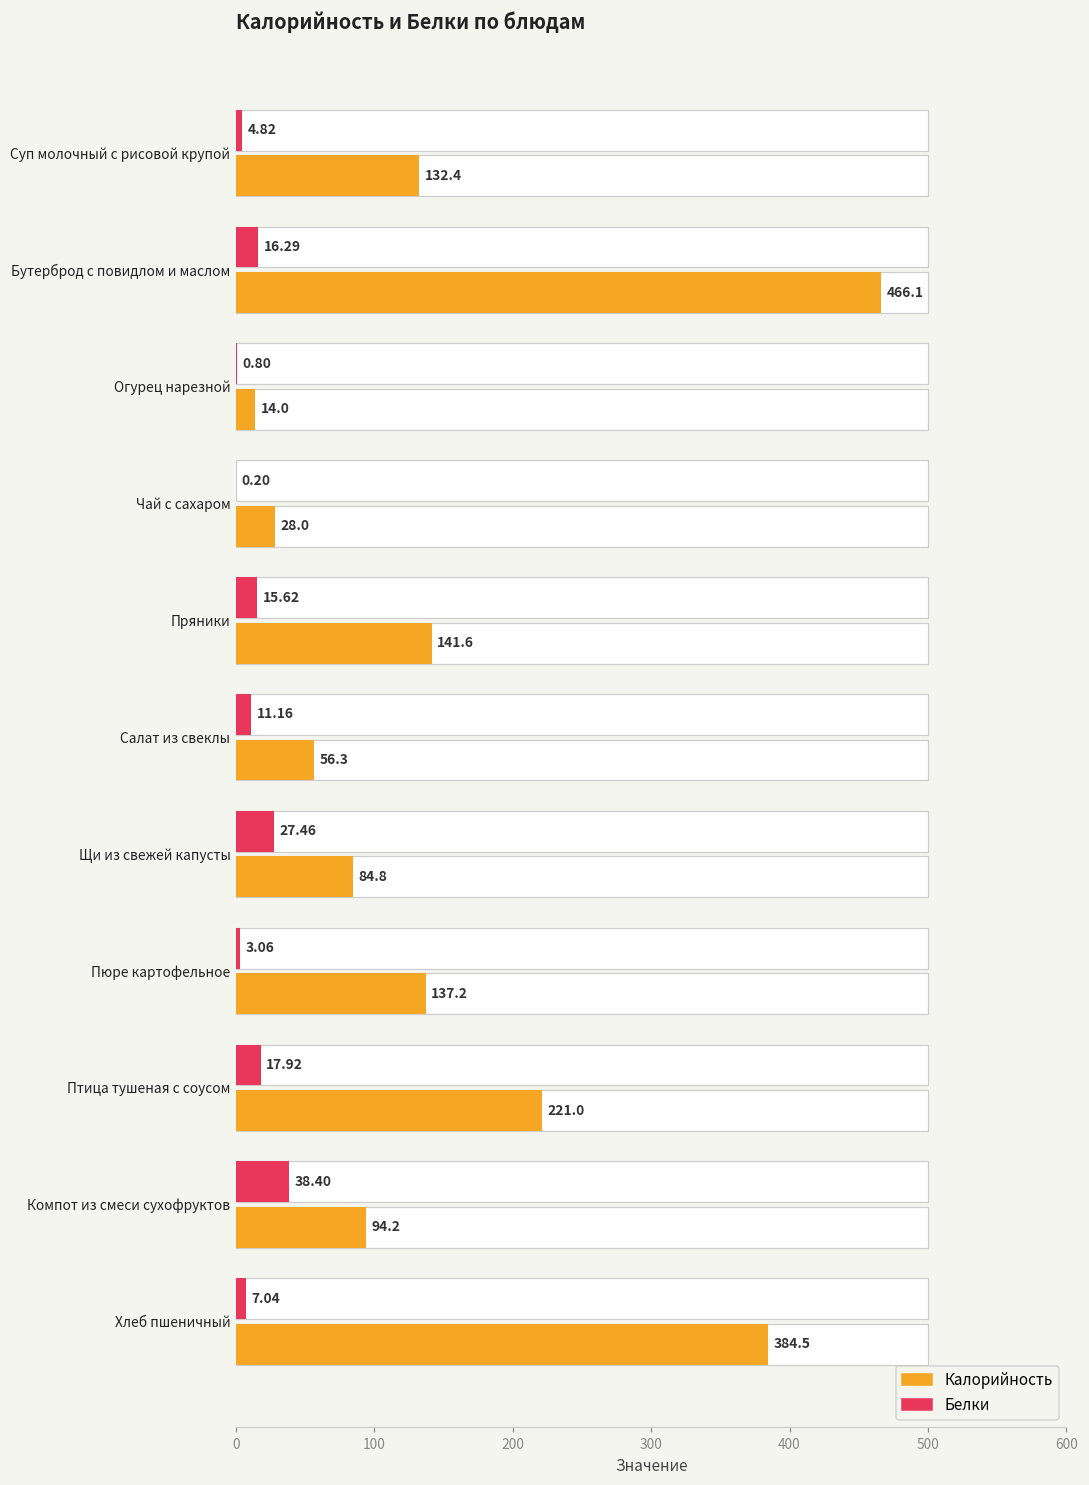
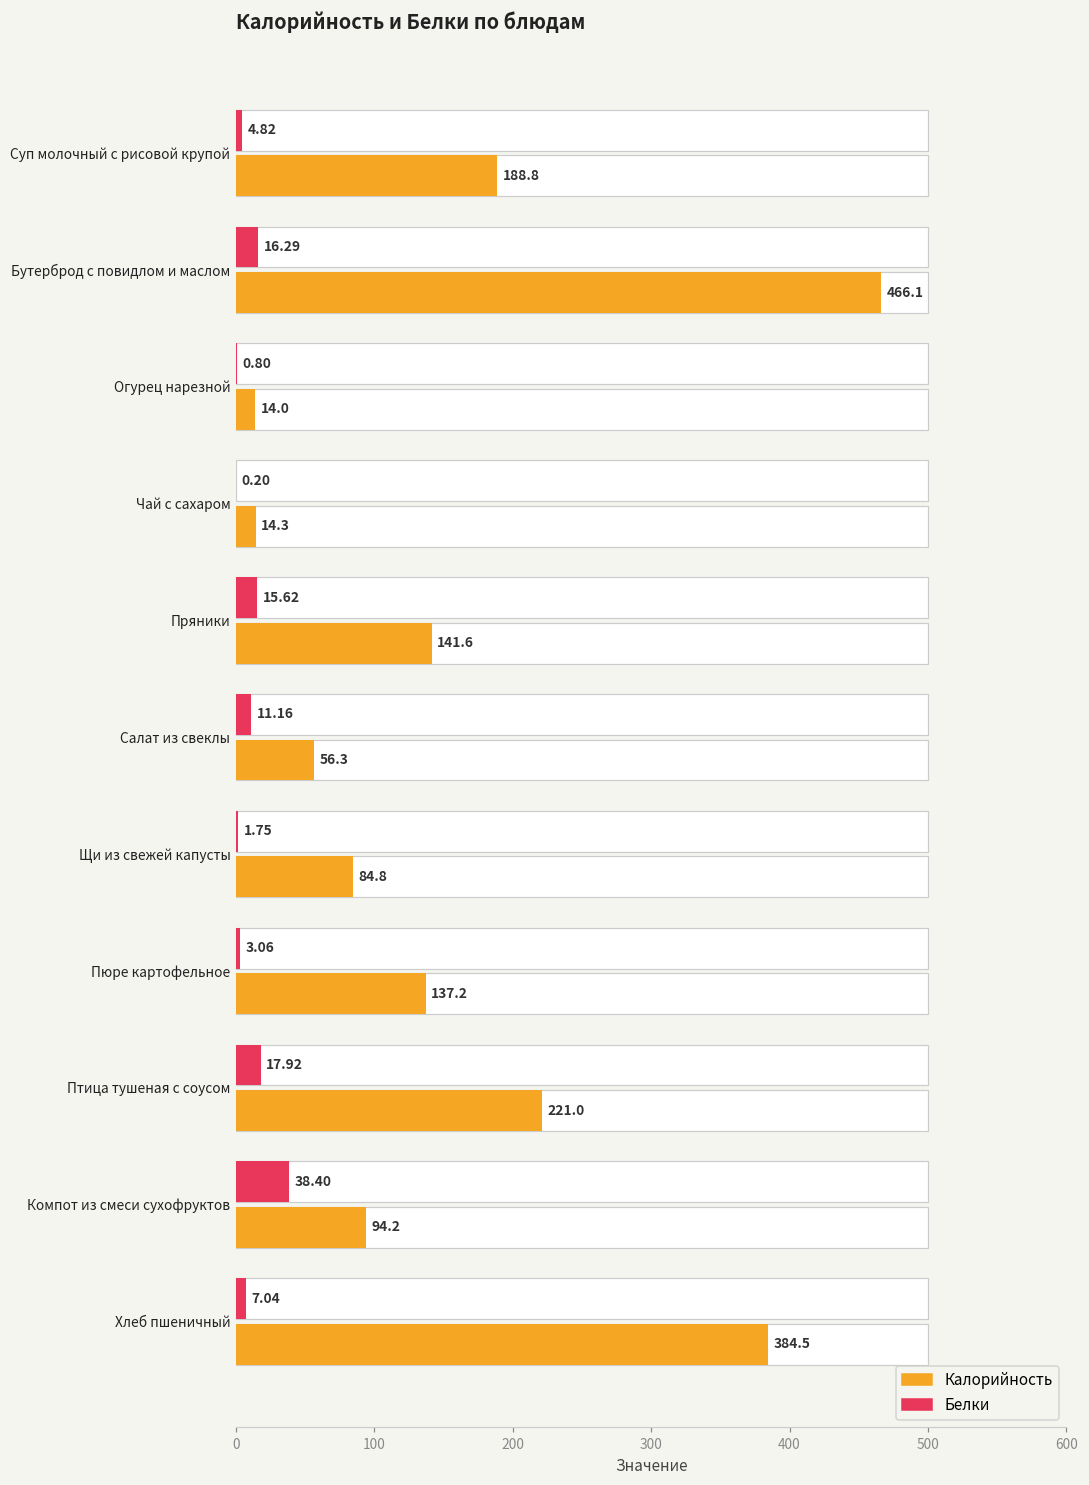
Калорийность, Суп молочный с рисовой крупой: 132.4 -> 188.8
Калорийность, Чай с сахаром: 28.0 -> 14.3
Белки, Щи из свежей капусты: 27.46 -> 1.75
